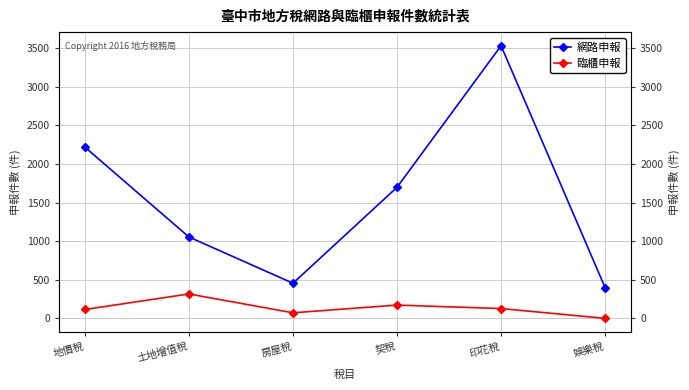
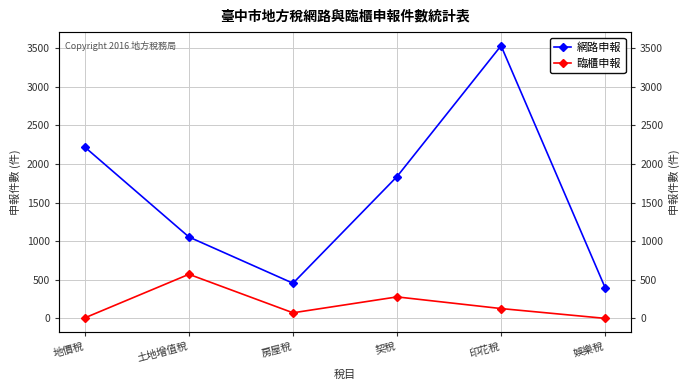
臨櫃申報, 地價稅: 100 -> 0
臨櫃申報, 土地增值稅: 300 -> 600
網路申報, 契稅: 1700 -> 1800
臨櫃申報, 契稅: 200 -> 300
